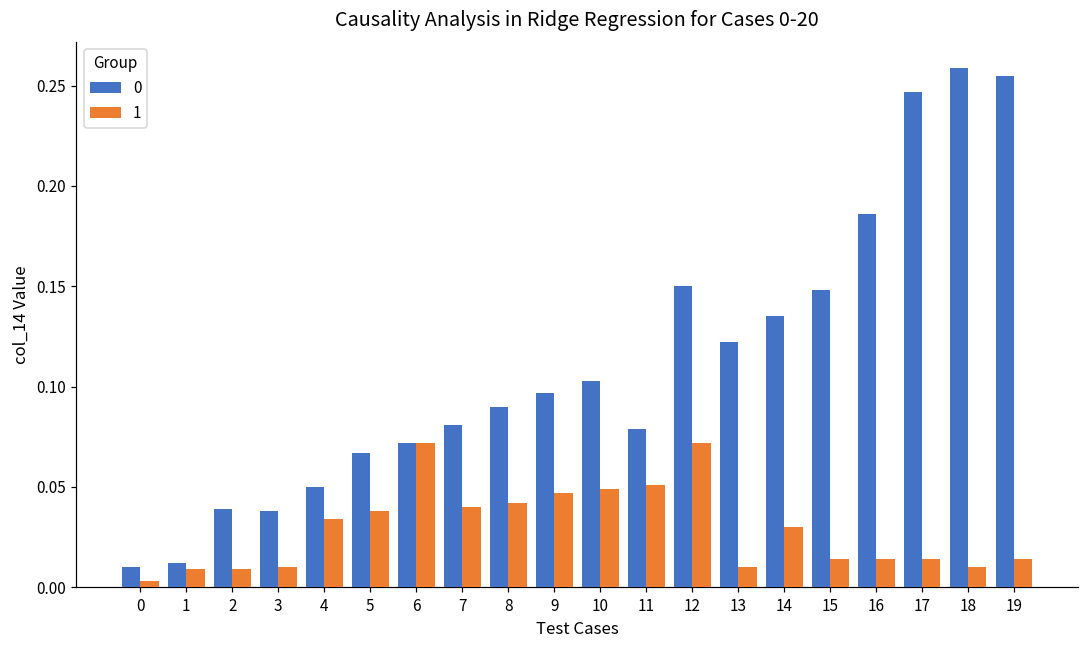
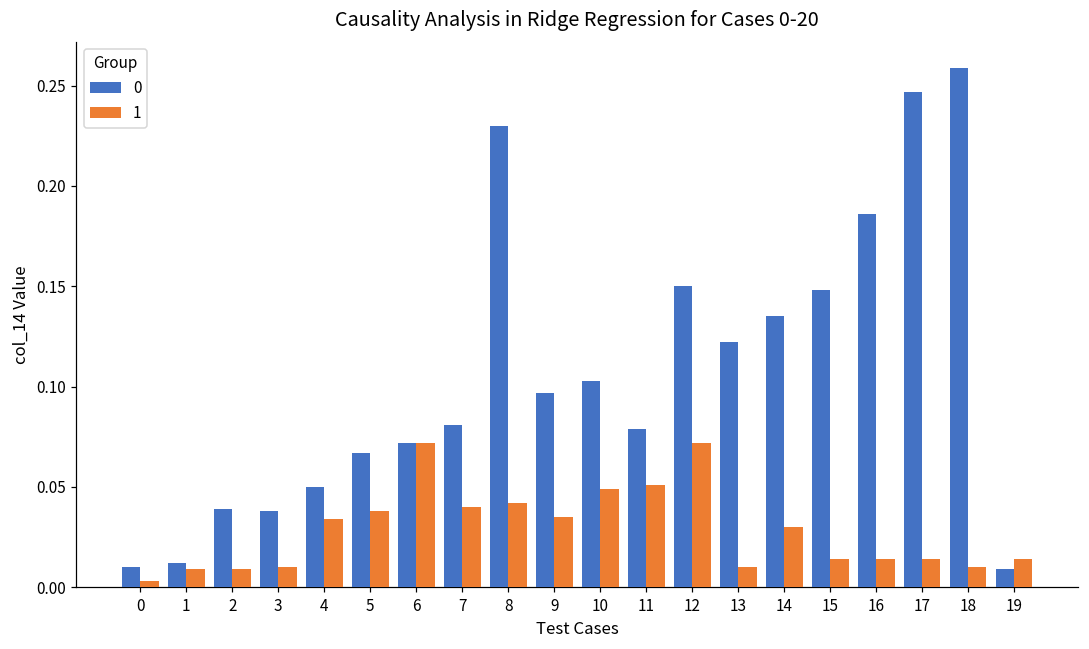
0, 8: 0.09 -> 0.23
1, 9: 0.047 -> 0.035
0, 19: 0.255 -> 0.009
